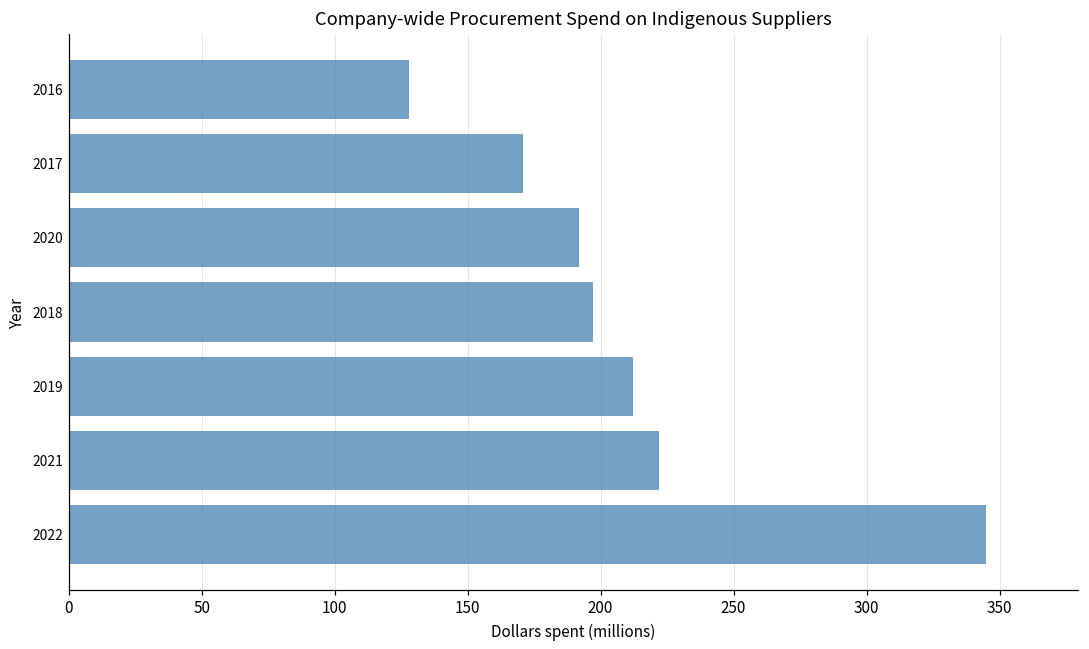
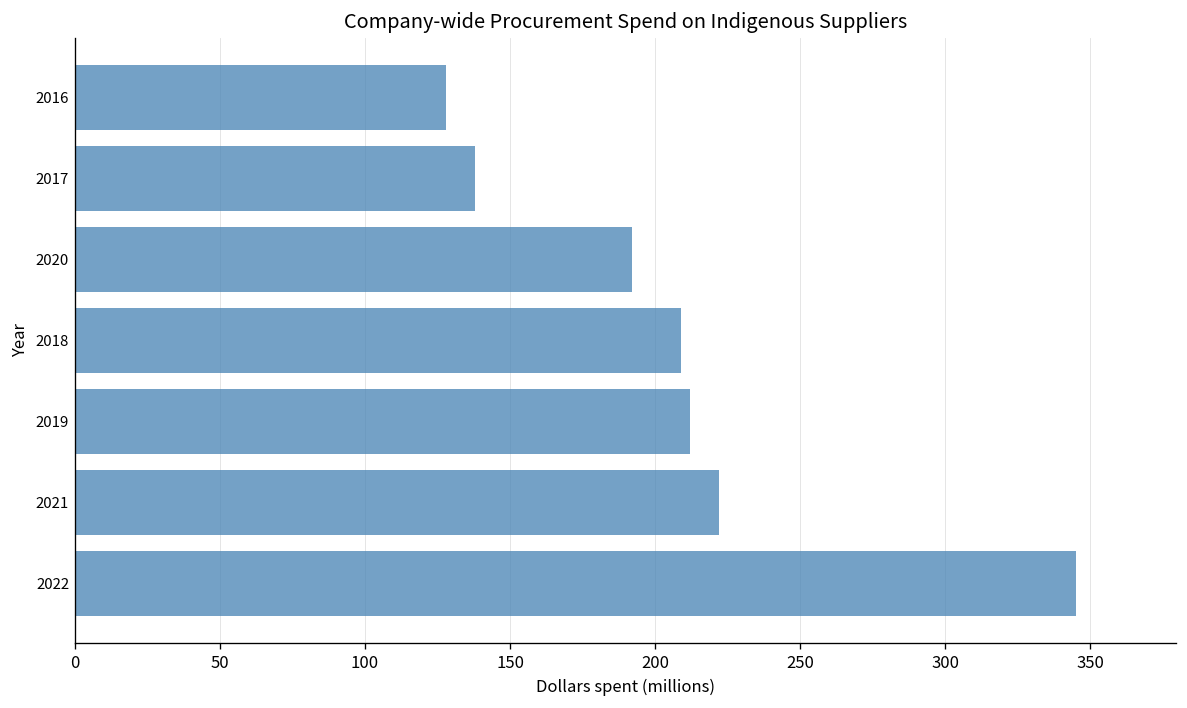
2017: 171 -> 138
2018: 197 -> 209
